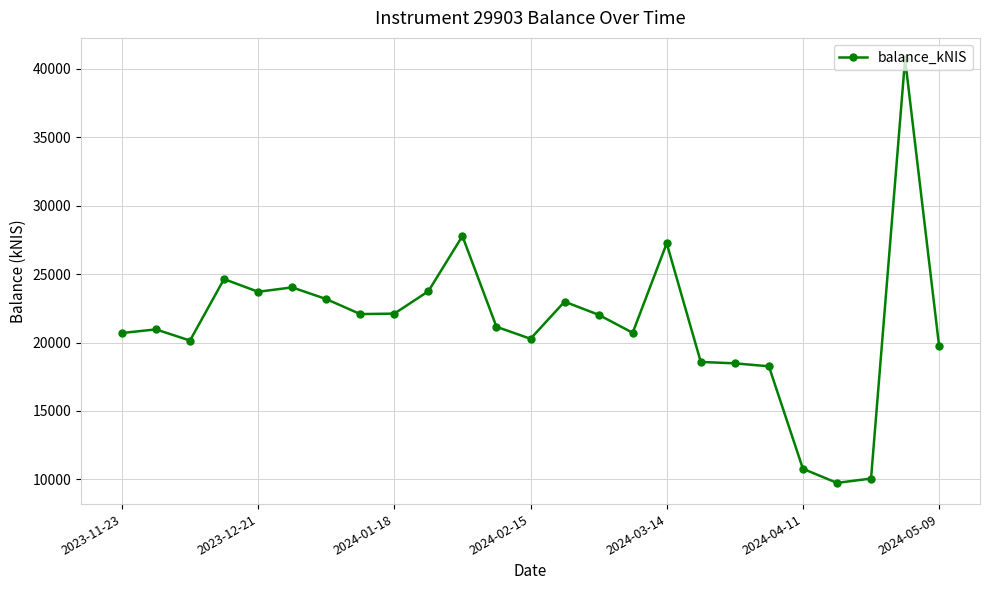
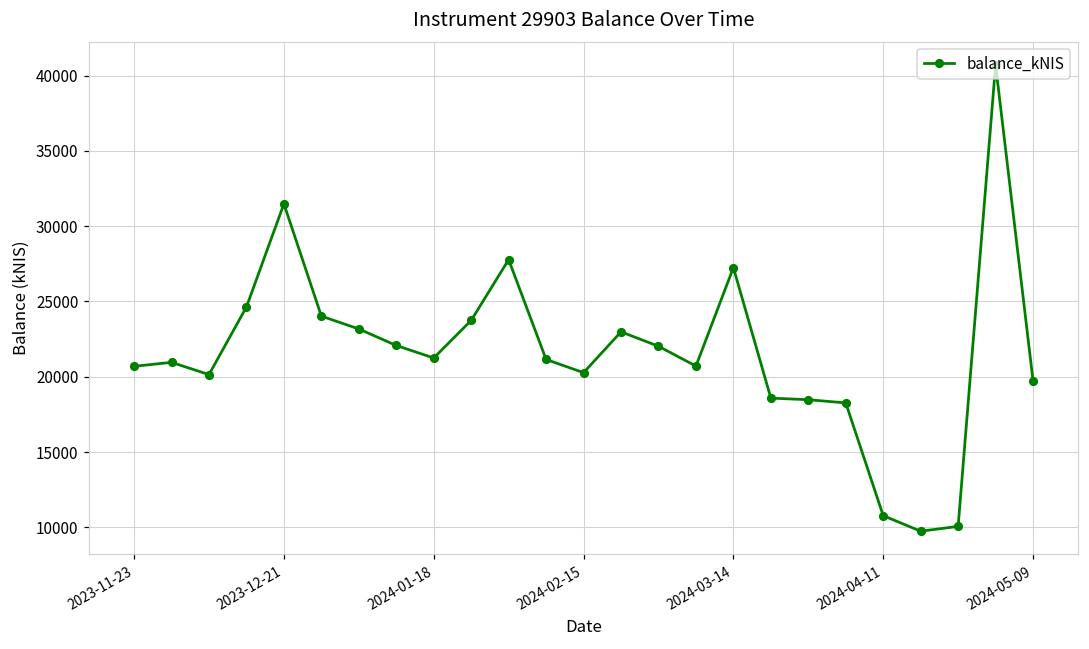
2023-12-21: 23700 -> 31500
2024-01-18: 22100 -> 21200
